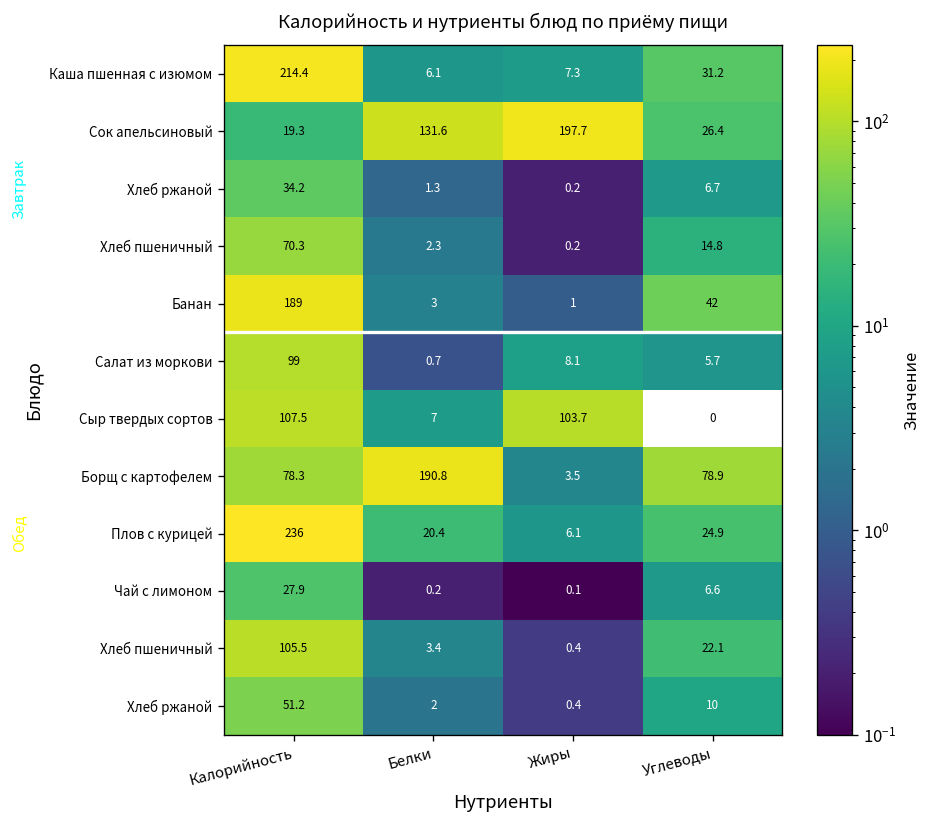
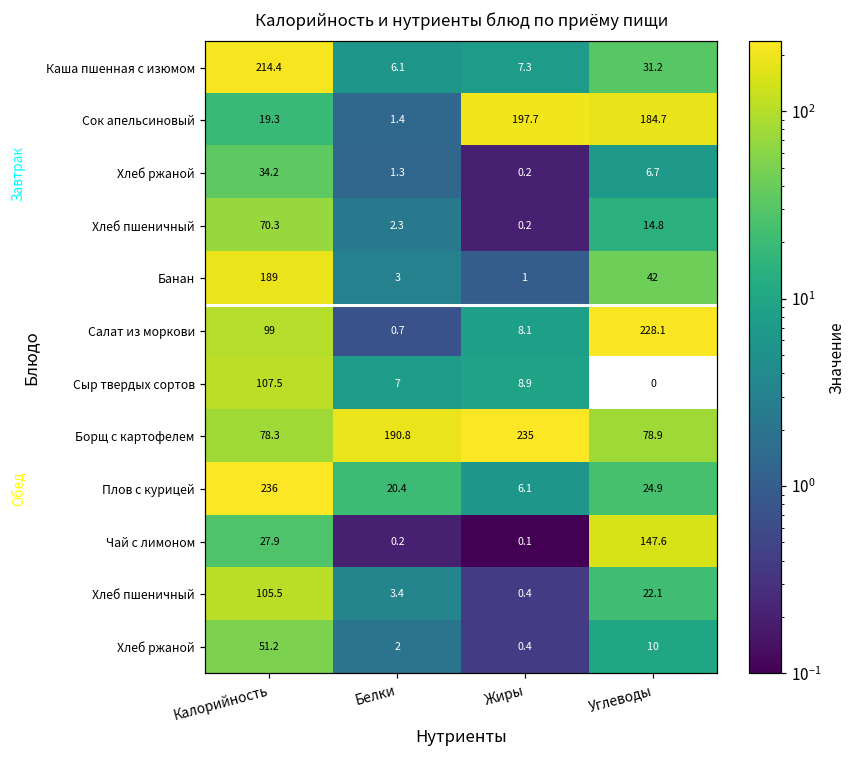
Сок апельсиновый, Белки: 131.6 -> 1.4
Сок апельсиновый, Углеводы: 26.4 -> 184.7
Салат из моркови, Углеводы: 5.7 -> 228.1
Сыр твердых сортов, Жиры: 103.7 -> 8.9
Борщ с картофелем, Жиры: 3.5 -> 235
Чай с лимоном, Углеводы: 6.6 -> 147.6
